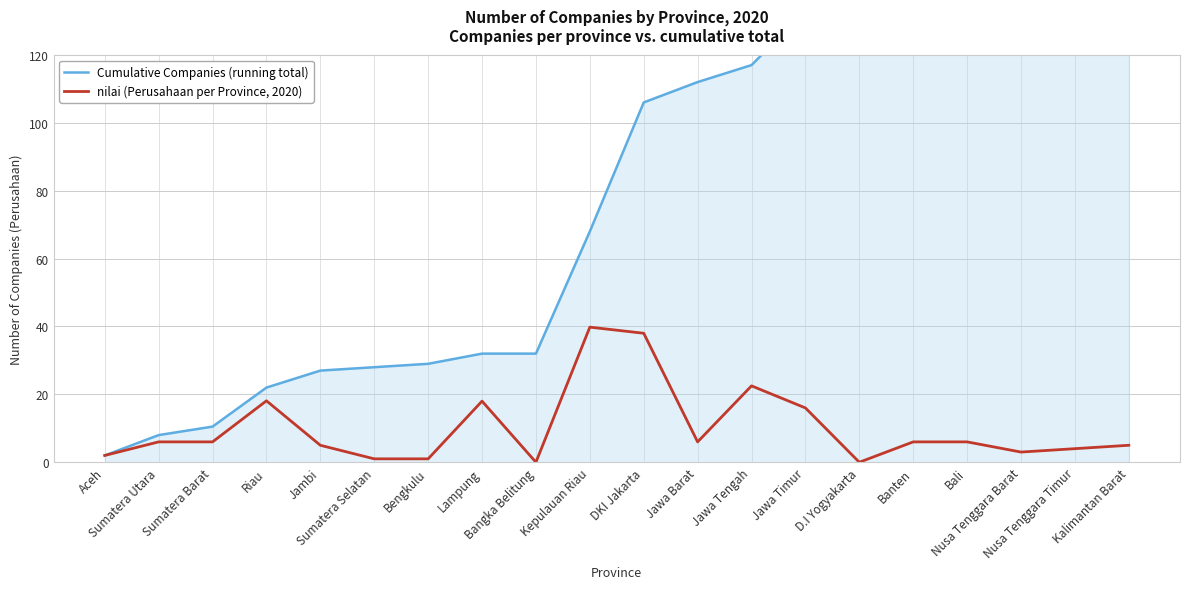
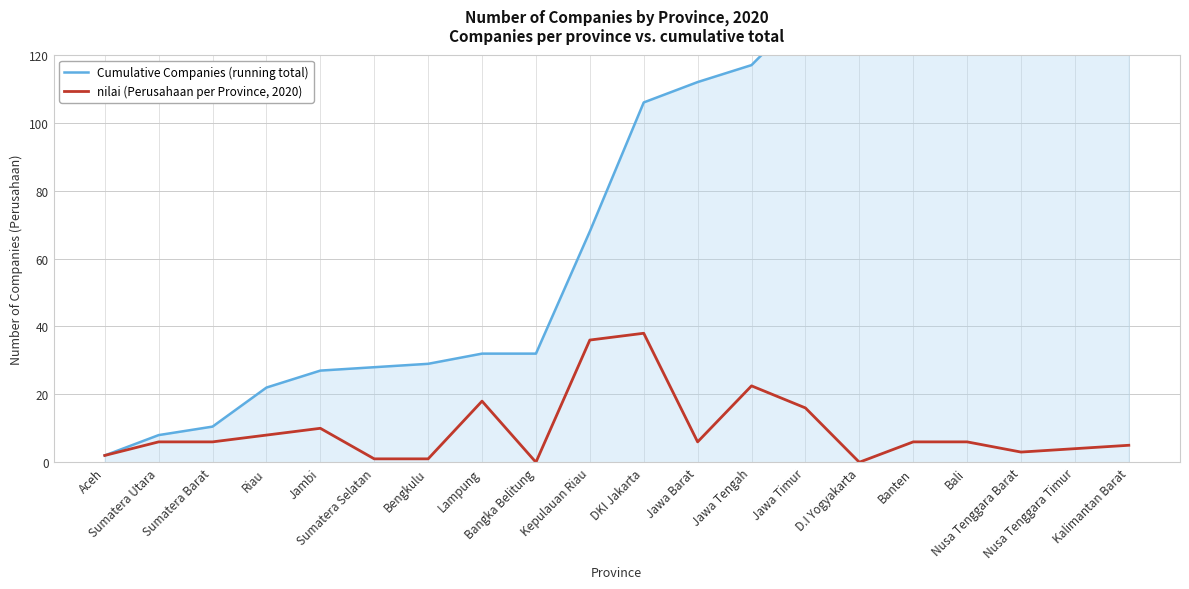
nilai (Perusahaan per Province, 2020), Riau: 18 -> 8
nilai (Perusahaan per Province, 2020), Jambi: 5 -> 10
nilai (Perusahaan per Province, 2020), Kepulauan Riau: 40 -> 36
